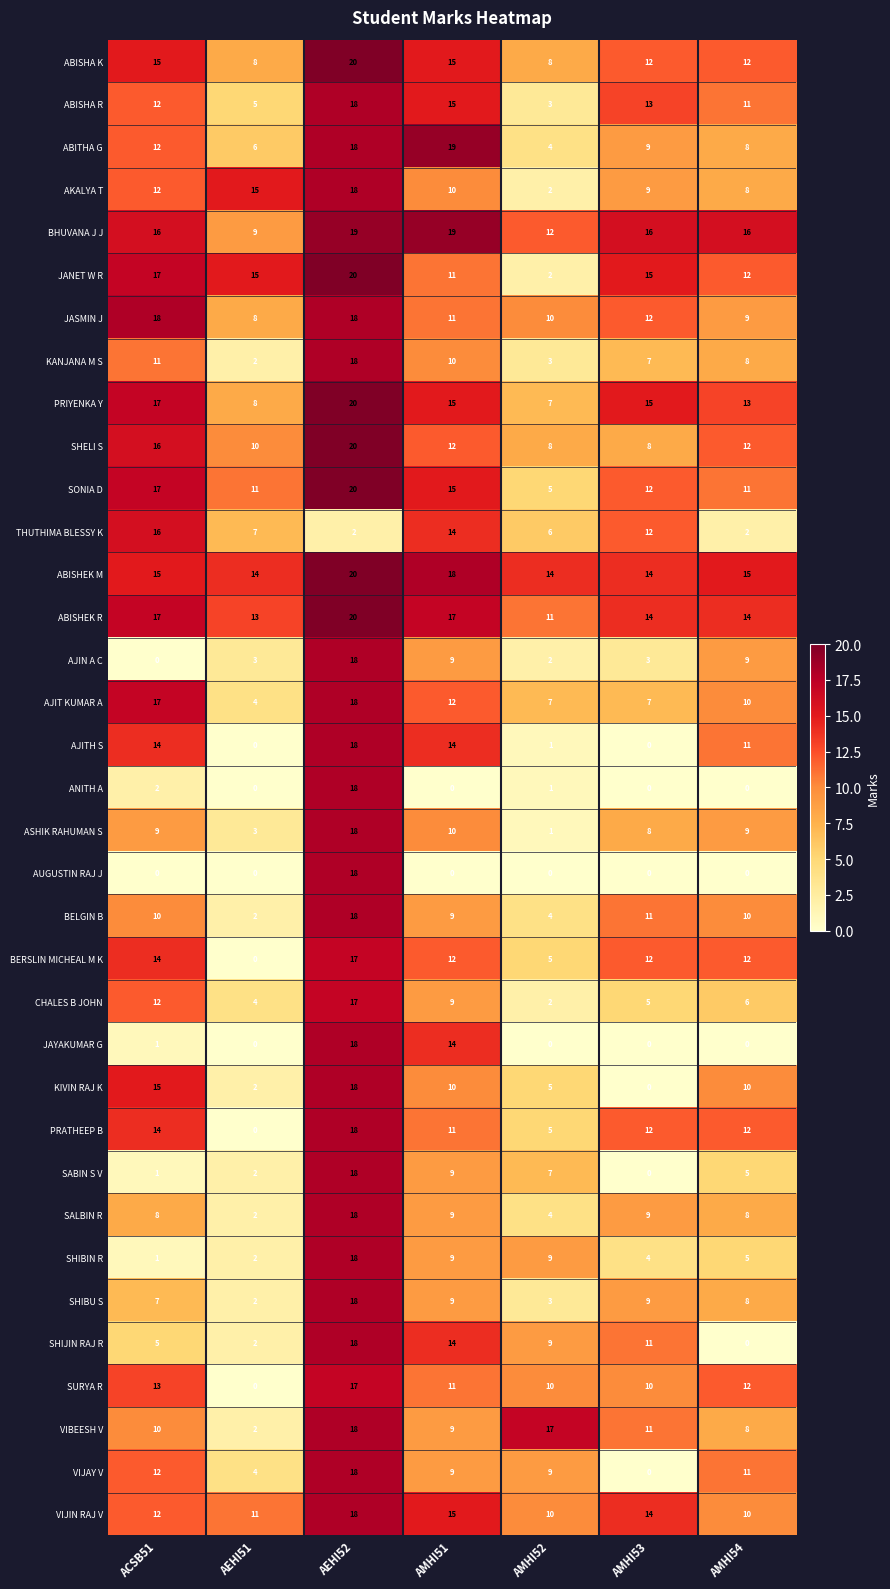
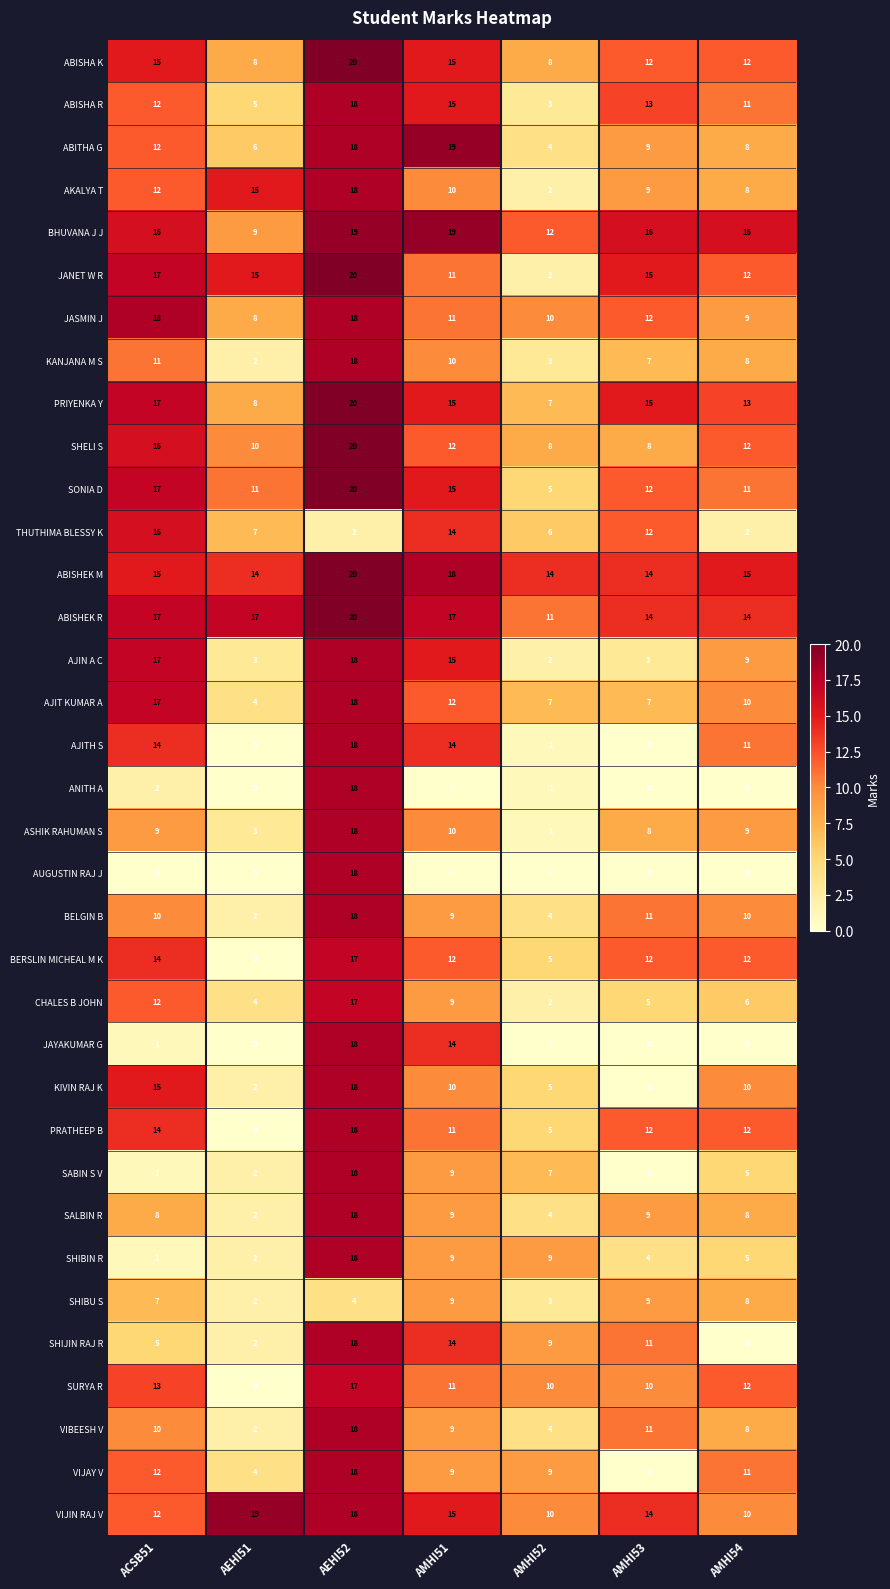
ABISHEK R, AEHI51: 13 -> 17
AJIN A C, ACSB51: 0 -> 17
AJIN A C, AMHI51: 9 -> 15
SHIBU S, AEHI52: 18 -> 4
VIBEESH V, AMHI52: 17 -> 4
VIJIN RAJ V, AEHI51: 11 -> 19
